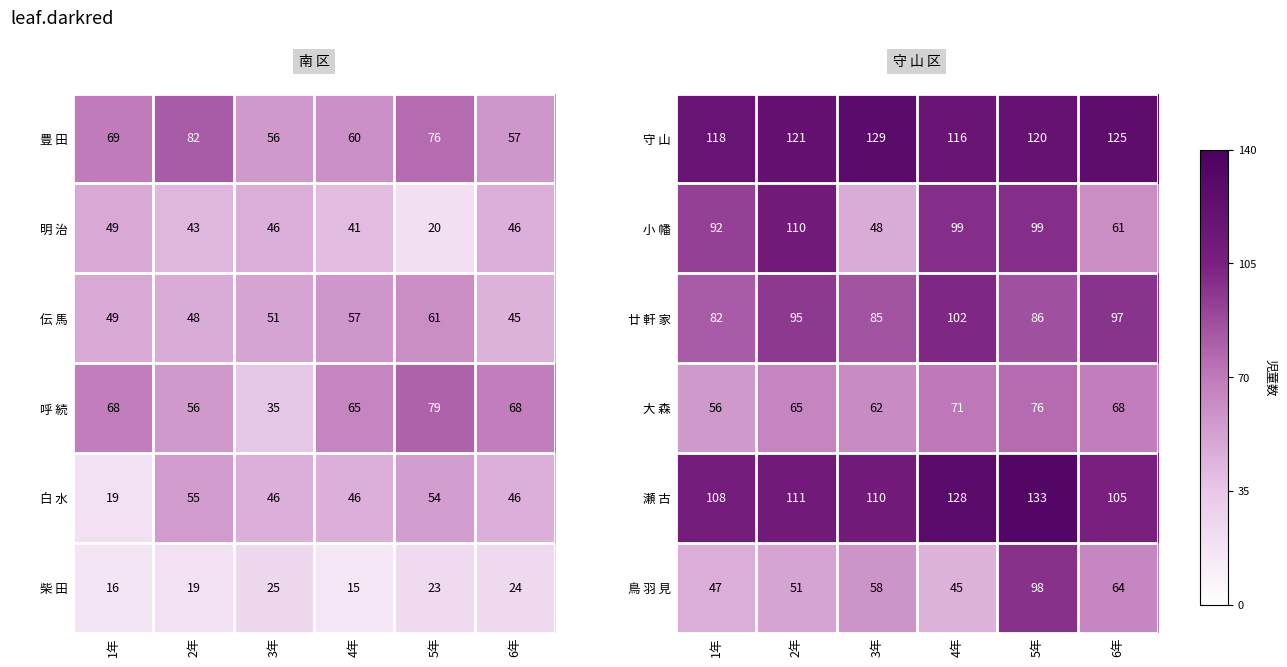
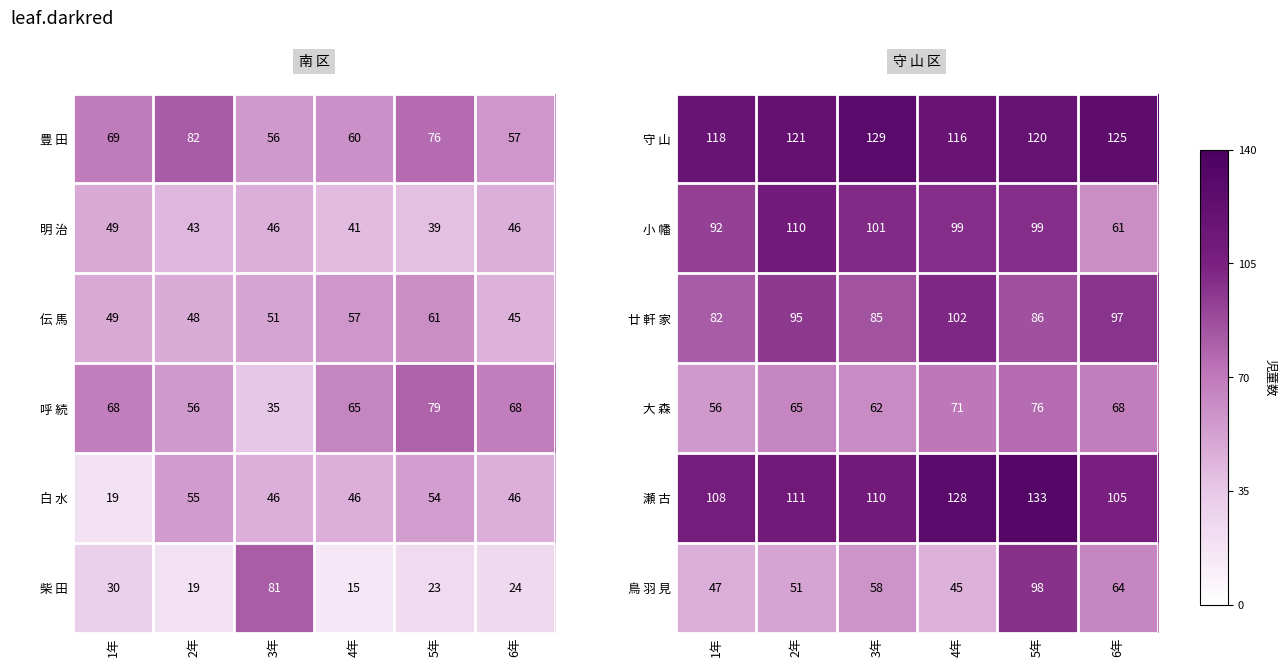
南 区, 明 治, 5年: 20 -> 39
南 区, 柴 田, 1年: 16 -> 30
南 区, 柴 田, 3年: 25 -> 81
守 山 区, 小 幡, 3年: 48 -> 101
